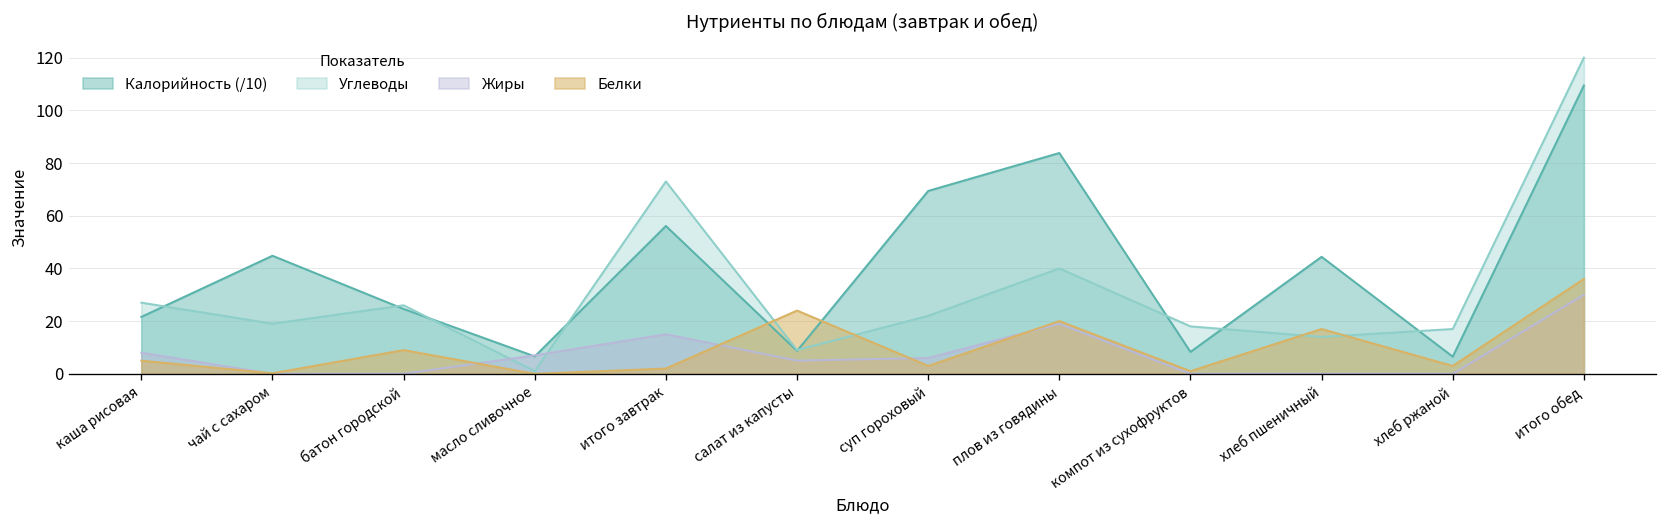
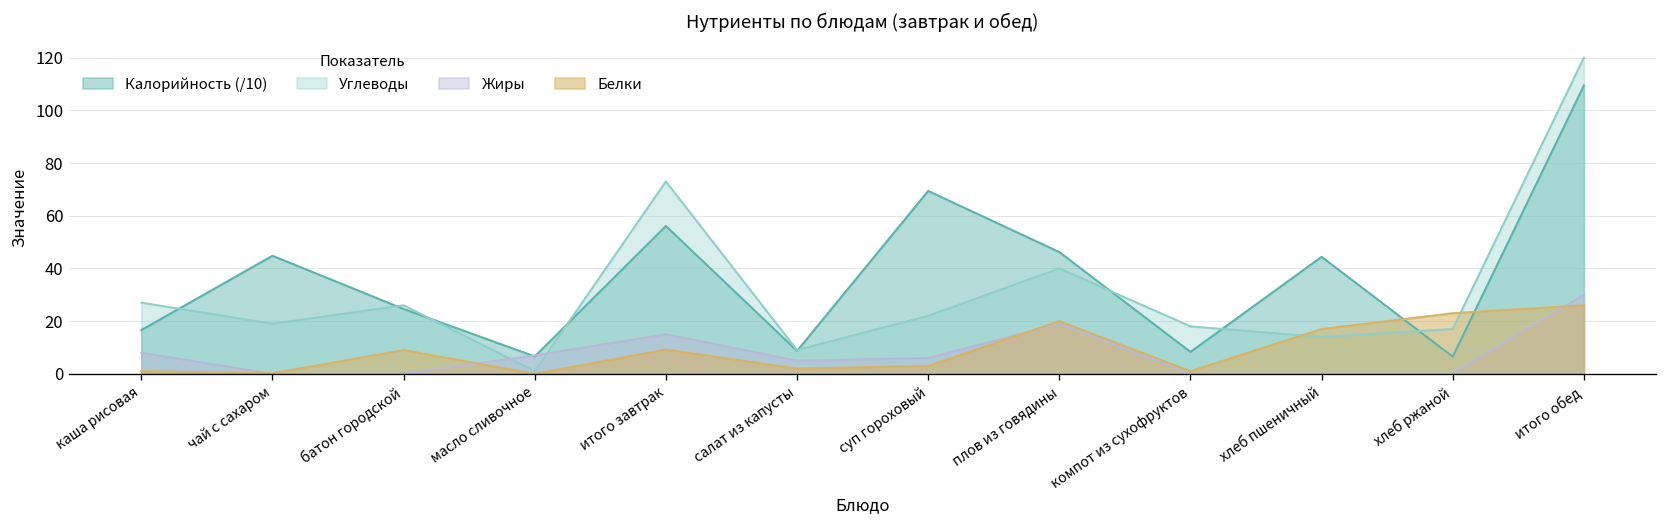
Калорийность (/10), каша рисовая: 22 -> 17
Белки, каша рисовая: 5 -> 1
Белки, итого завтрак: 2 -> 9
Белки, салат из капусты: 24 -> 2
Калорийность (/10), плов из говядины: 84 -> 46
Белки, хлеб ржаной: 3 -> 23
Белки, итого обед: 36 -> 26
